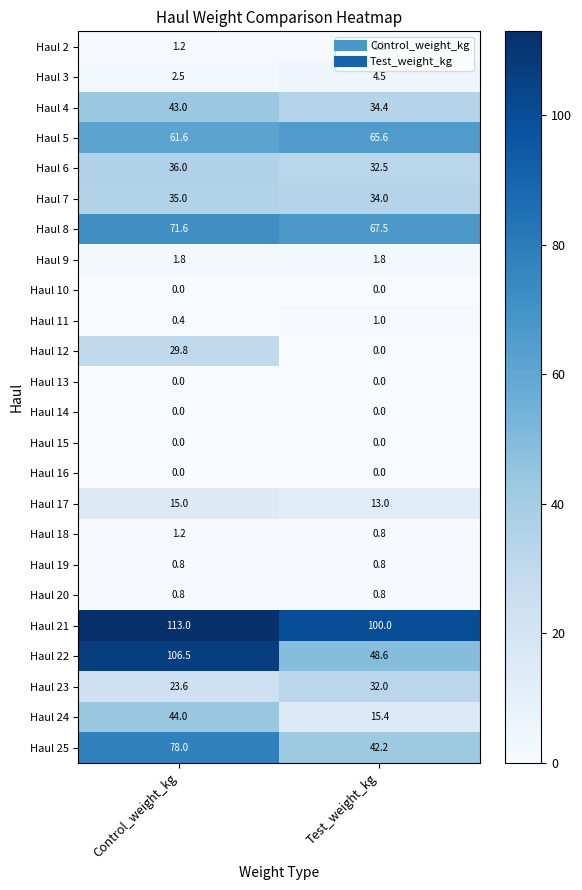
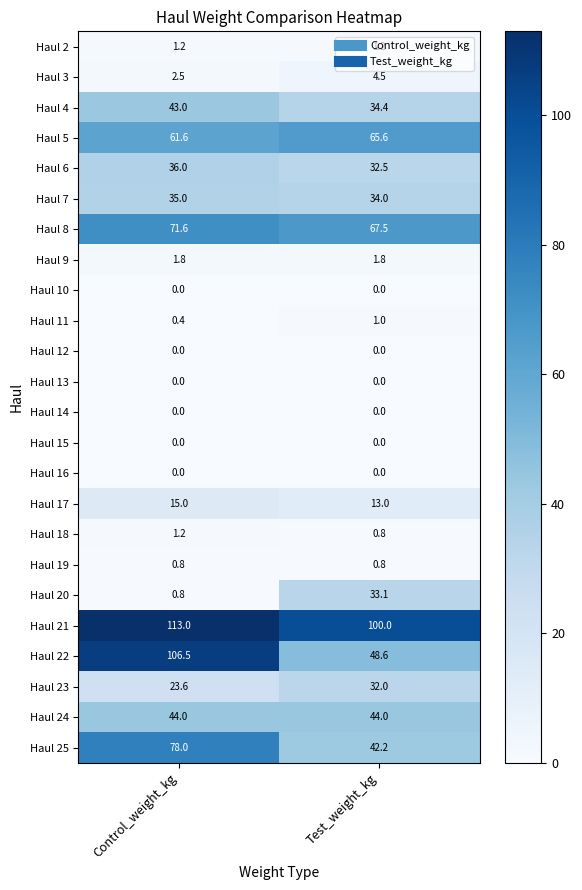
Haul 12, Control_weight_kg: 29.8 -> 0.0
Haul 20, Test_weight_kg: 0.8 -> 33.1
Haul 24, Test_weight_kg: 15.4 -> 44.0
